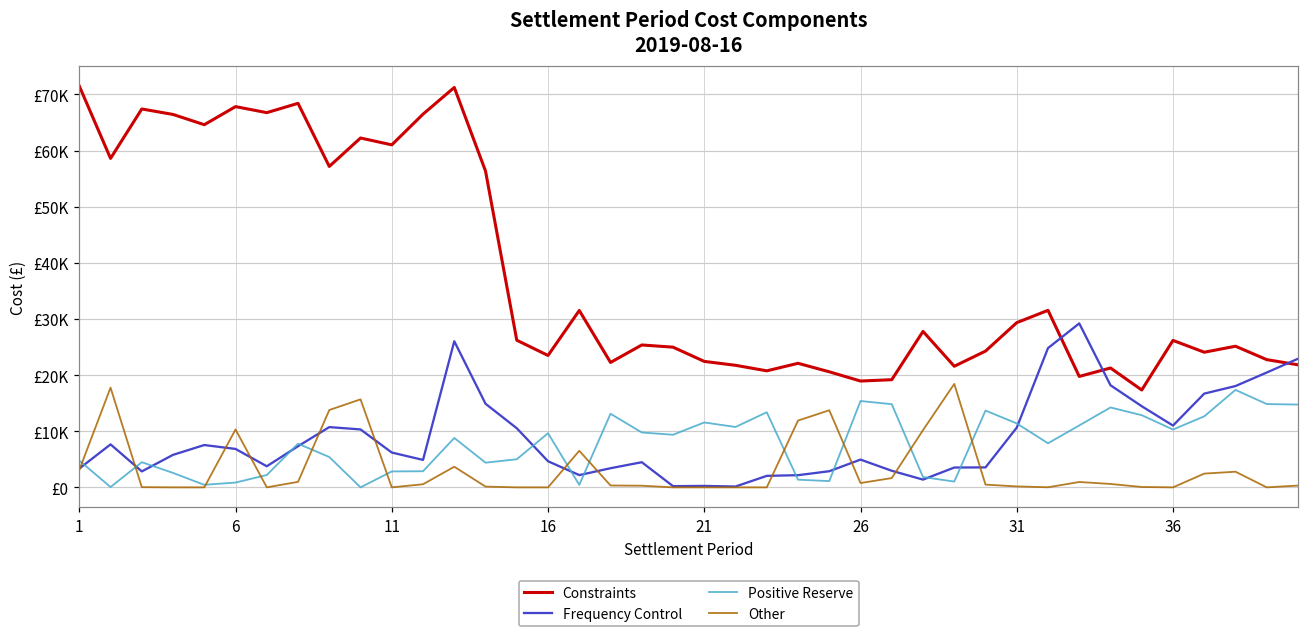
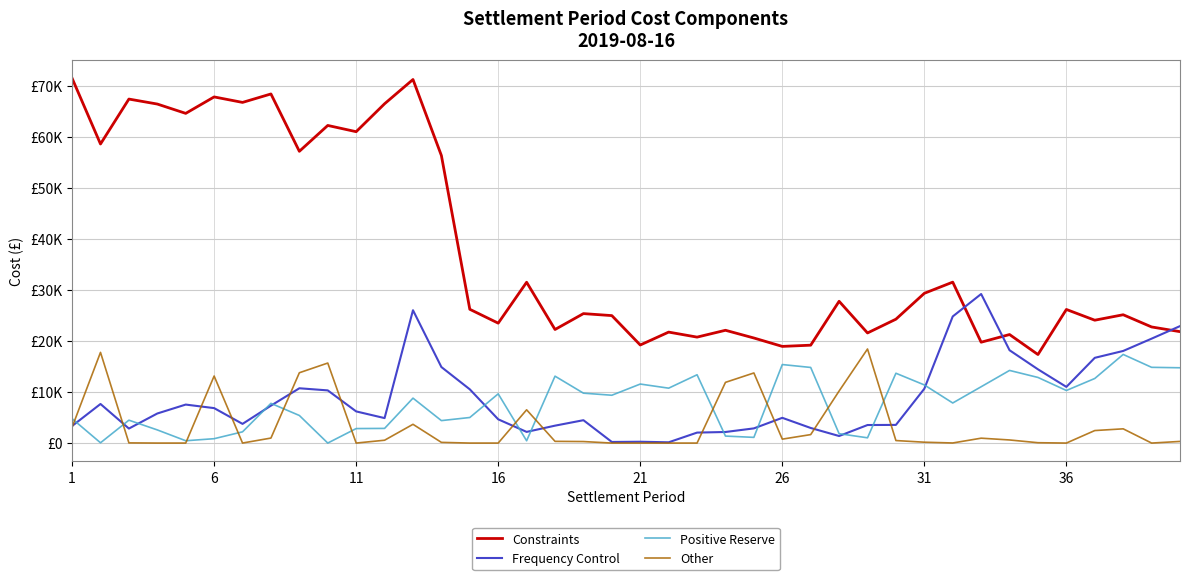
Other, 6: £10000 -> £13000
Constraints, 21: £22000 -> £19000
